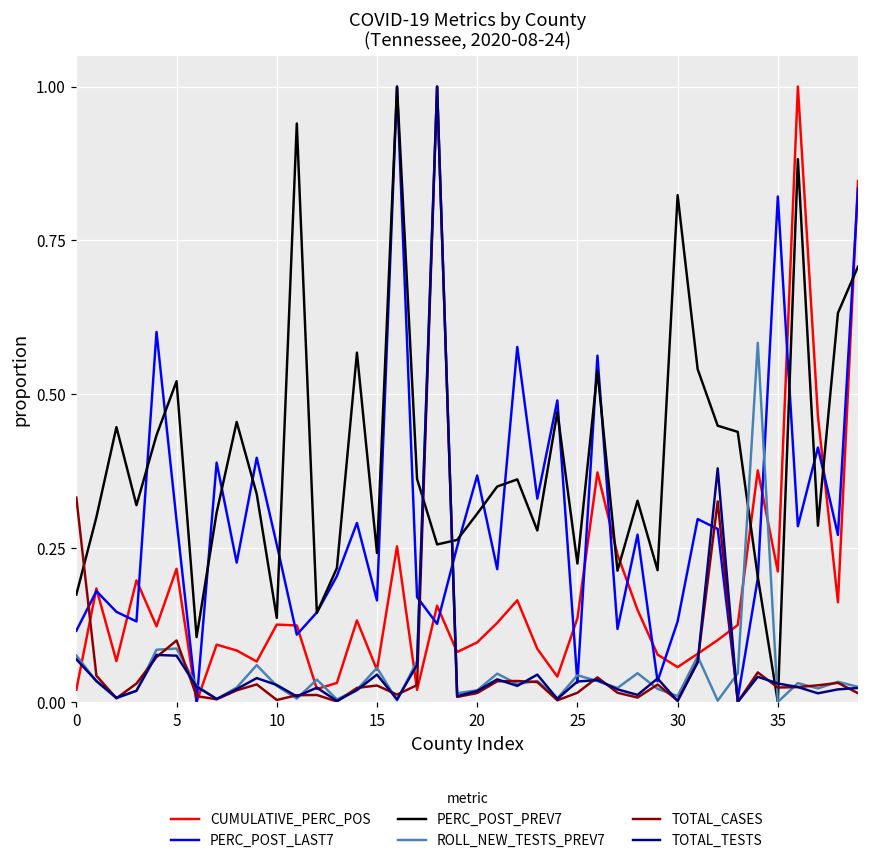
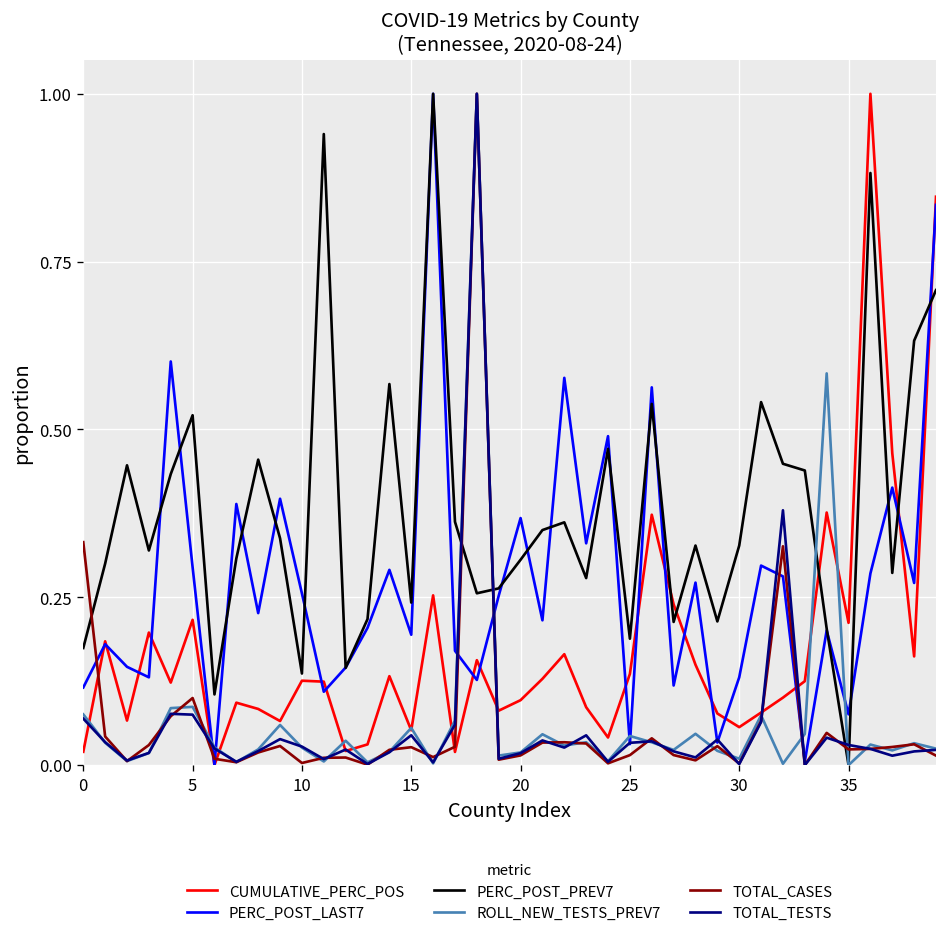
PERC_POST_LAST7, 15: 0.16 -> 0.19
PERC_POST_PREV7, 25: 0.22 -> 0.19
PERC_POST_PREV7, 30: 0.82 -> 0.33
PERC_POST_LAST7, 35: 0.82 -> 0.08
